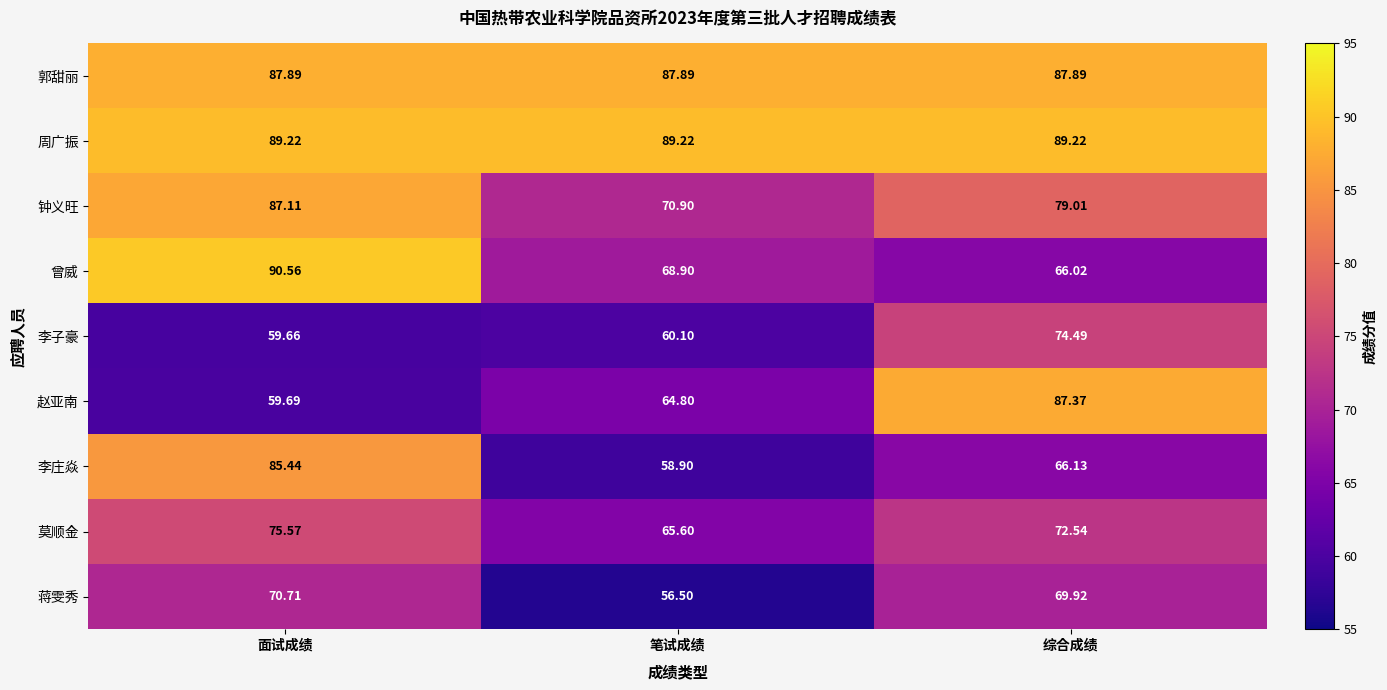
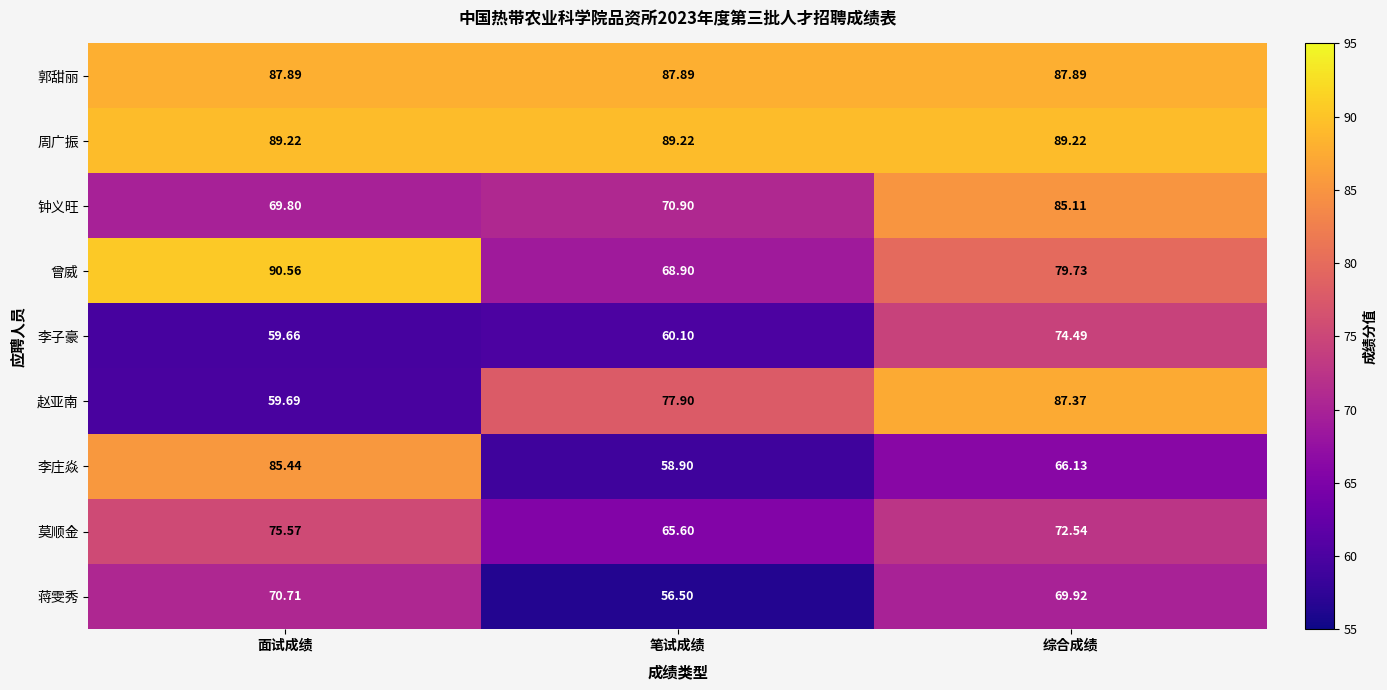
钟义旺, 面试成绩: 87.11 -> 69.80
钟义旺, 综合成绩: 79.01 -> 85.11
曾威, 综合成绩: 66.02 -> 79.73
赵亚南, 笔试成绩: 64.80 -> 77.90
